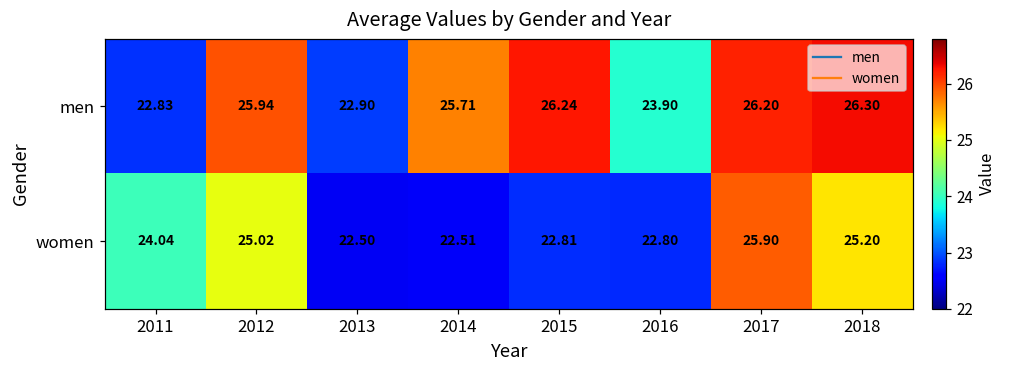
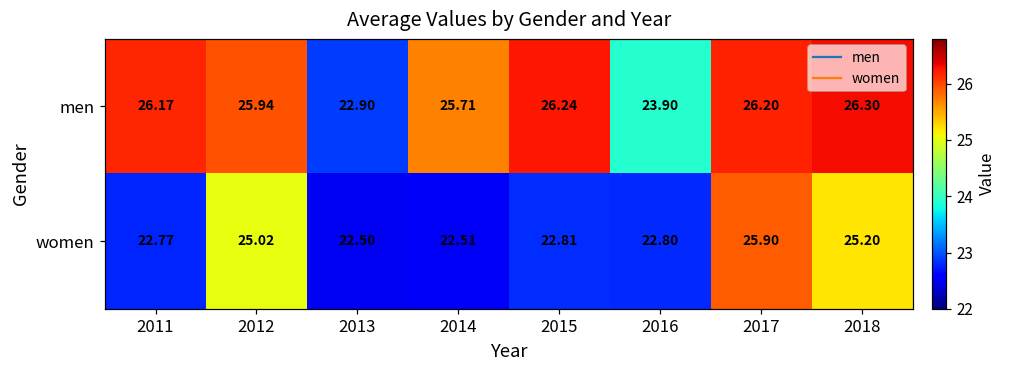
men, 2011: 22.83 -> 26.17
women, 2011: 24.04 -> 22.77
